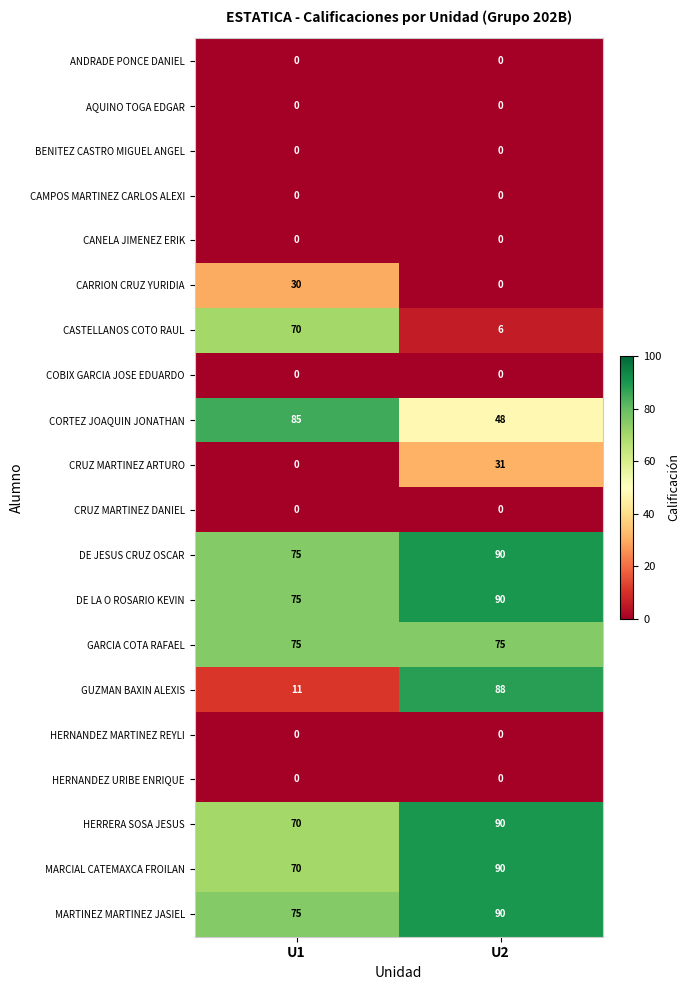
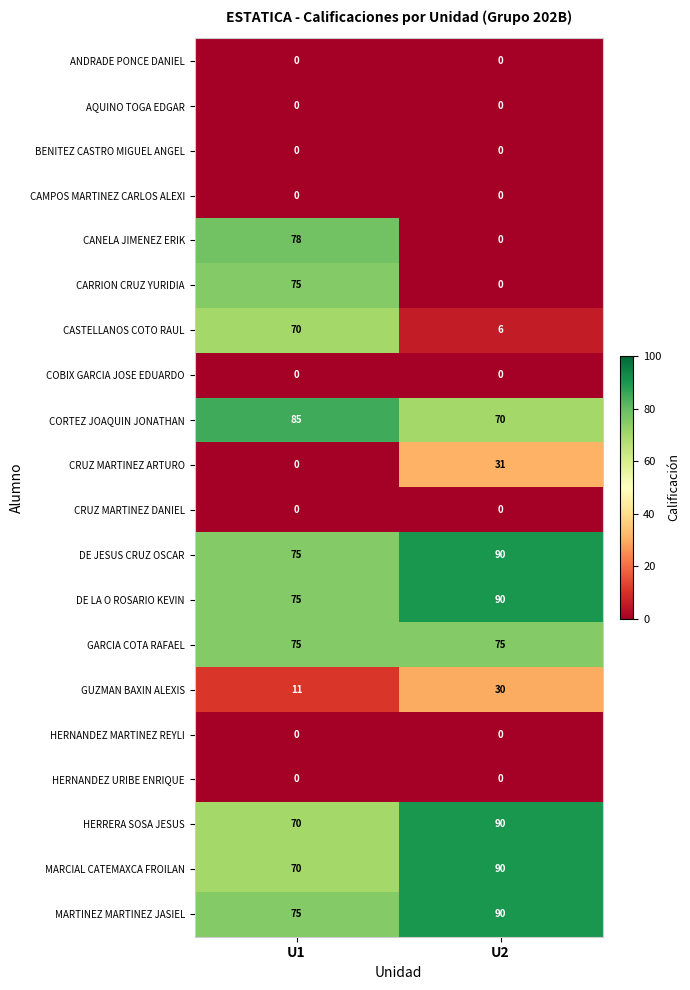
CANELA JIMENEZ ERIK, U1: 0 -> 78
CARRION CRUZ YURIDIA, U1: 30 -> 75
CORTEZ JOAQUIN JONATHAN, U2: 48 -> 70
GUZMAN BAXIN ALEXIS, U2: 88 -> 30
